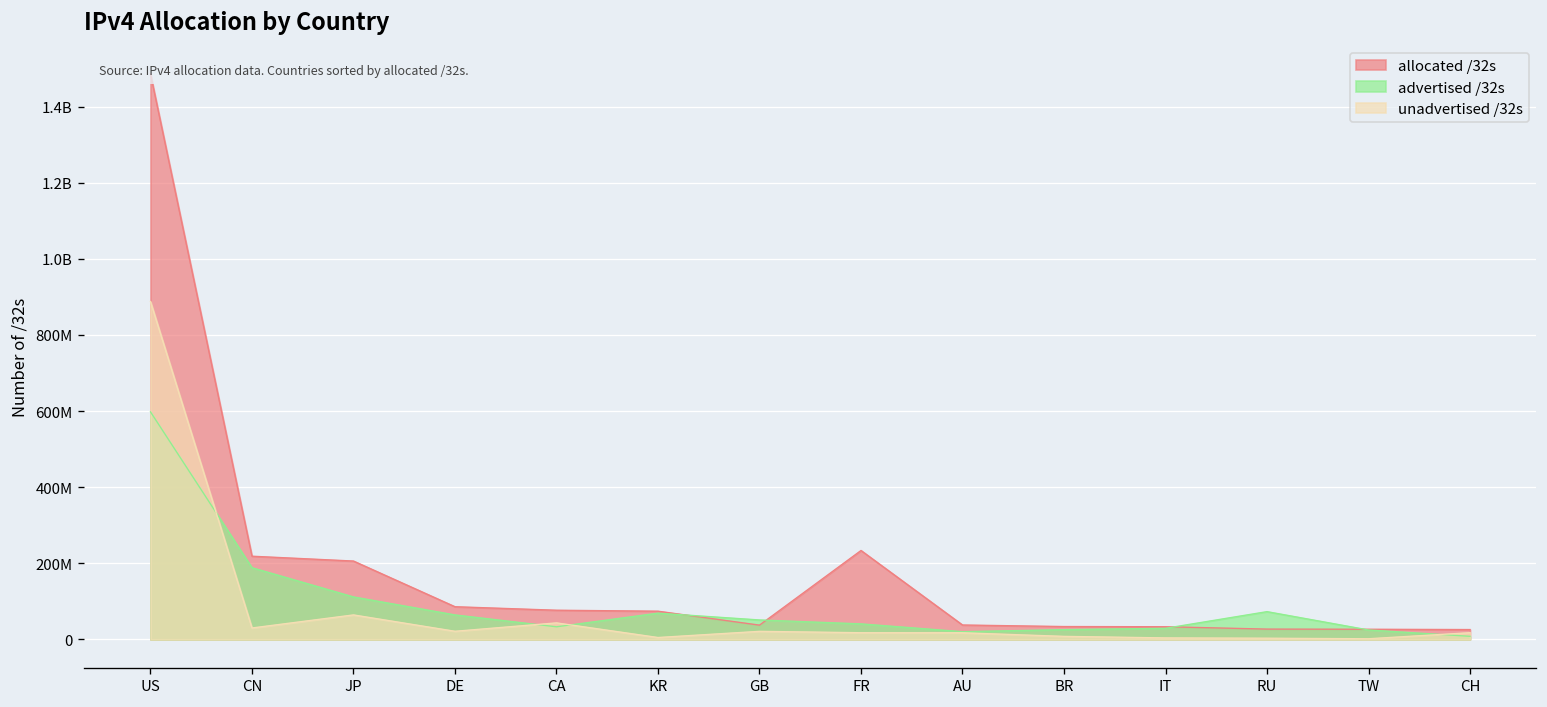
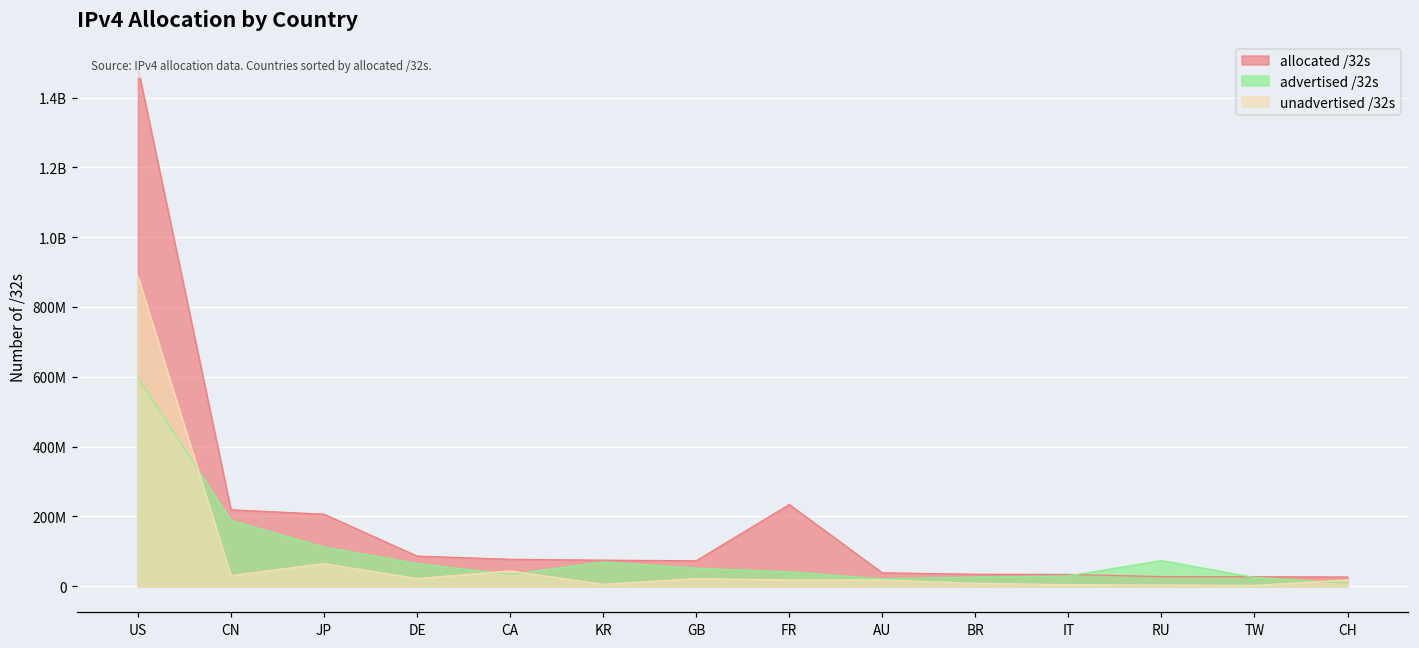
allocated /32s, GB: 40000000 -> 70000000
